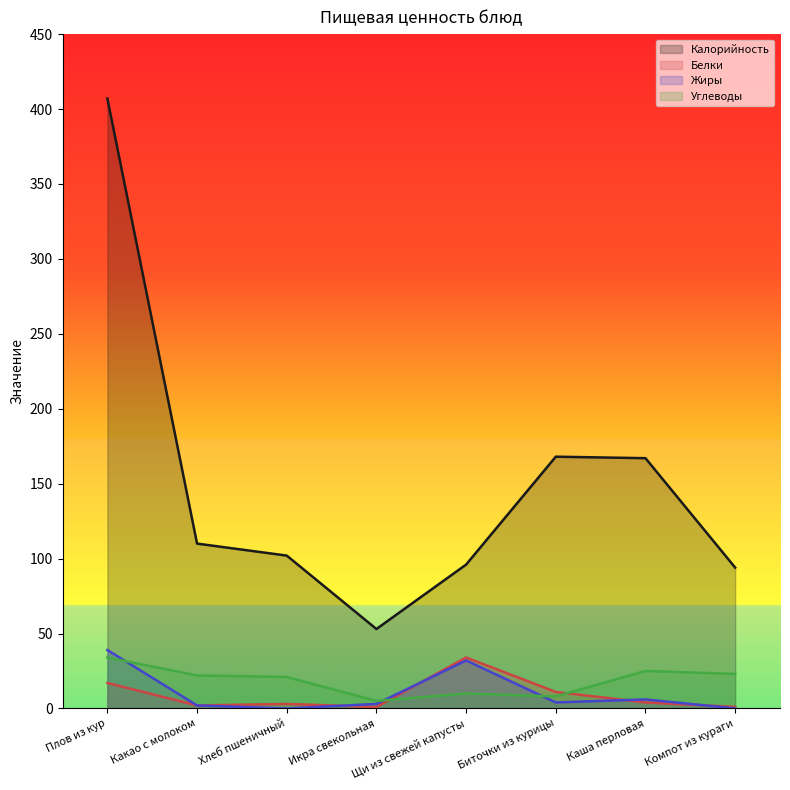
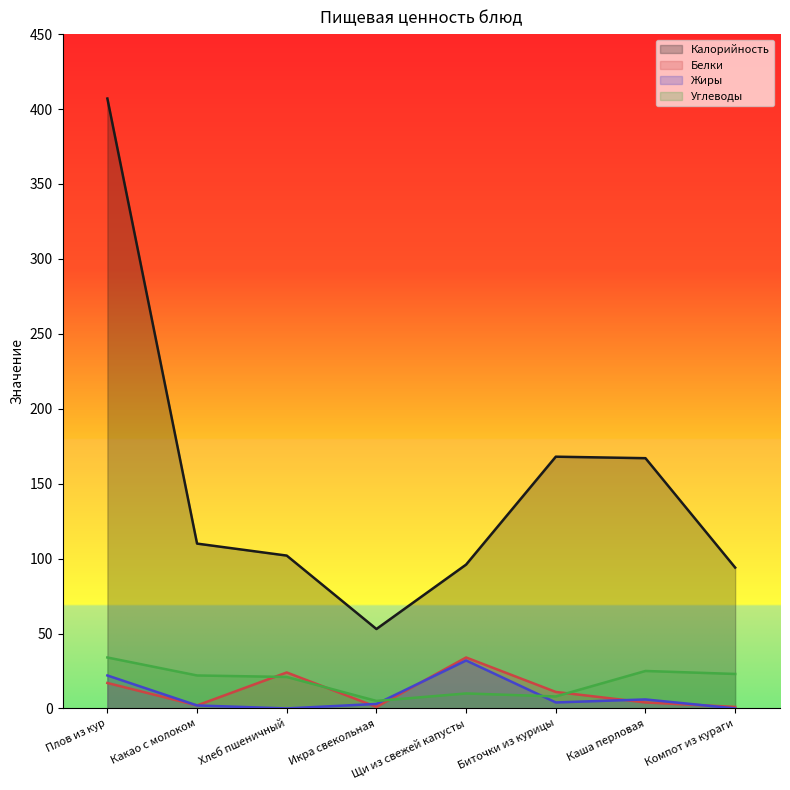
Жиры, Плов из кур: 39 -> 22
Белки, Хлеб пшеничный: 3 -> 24
